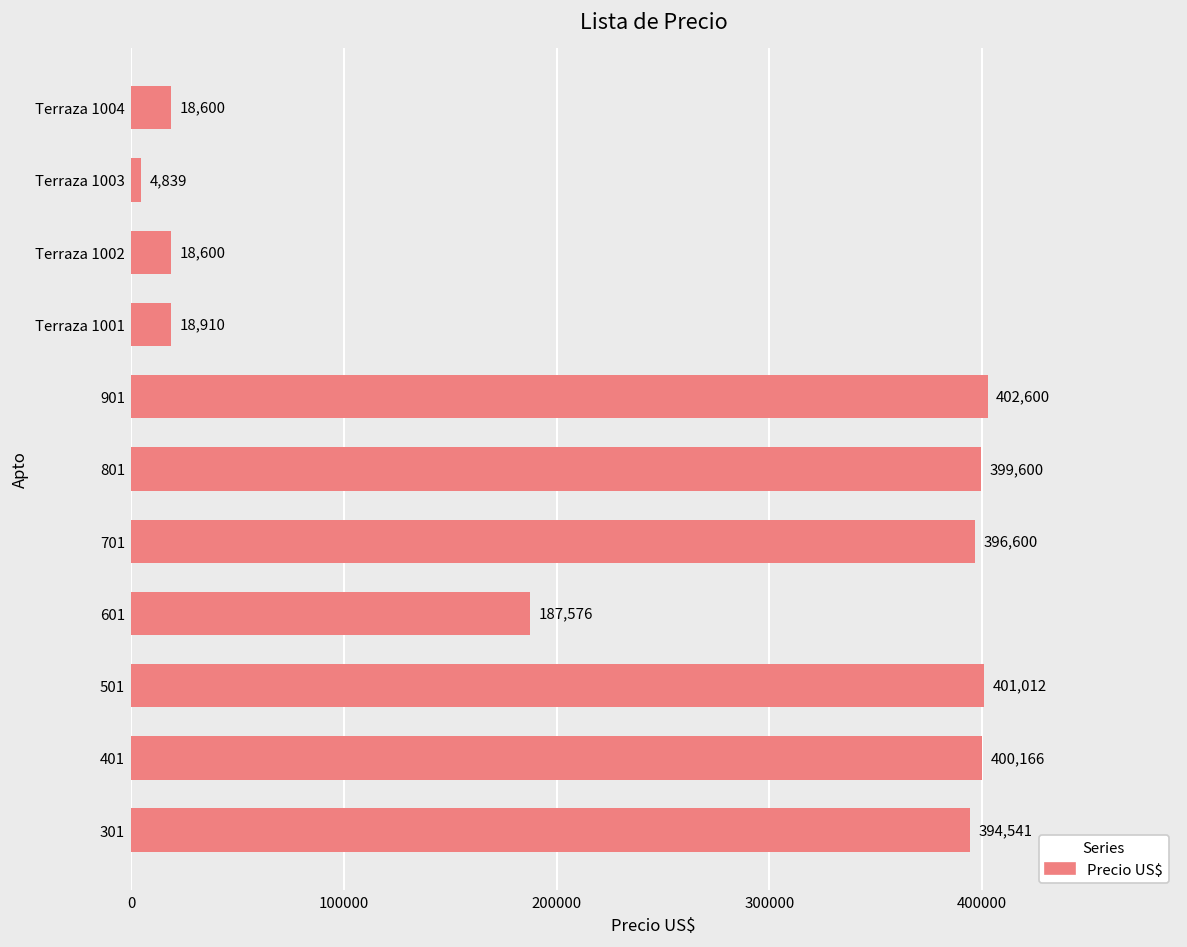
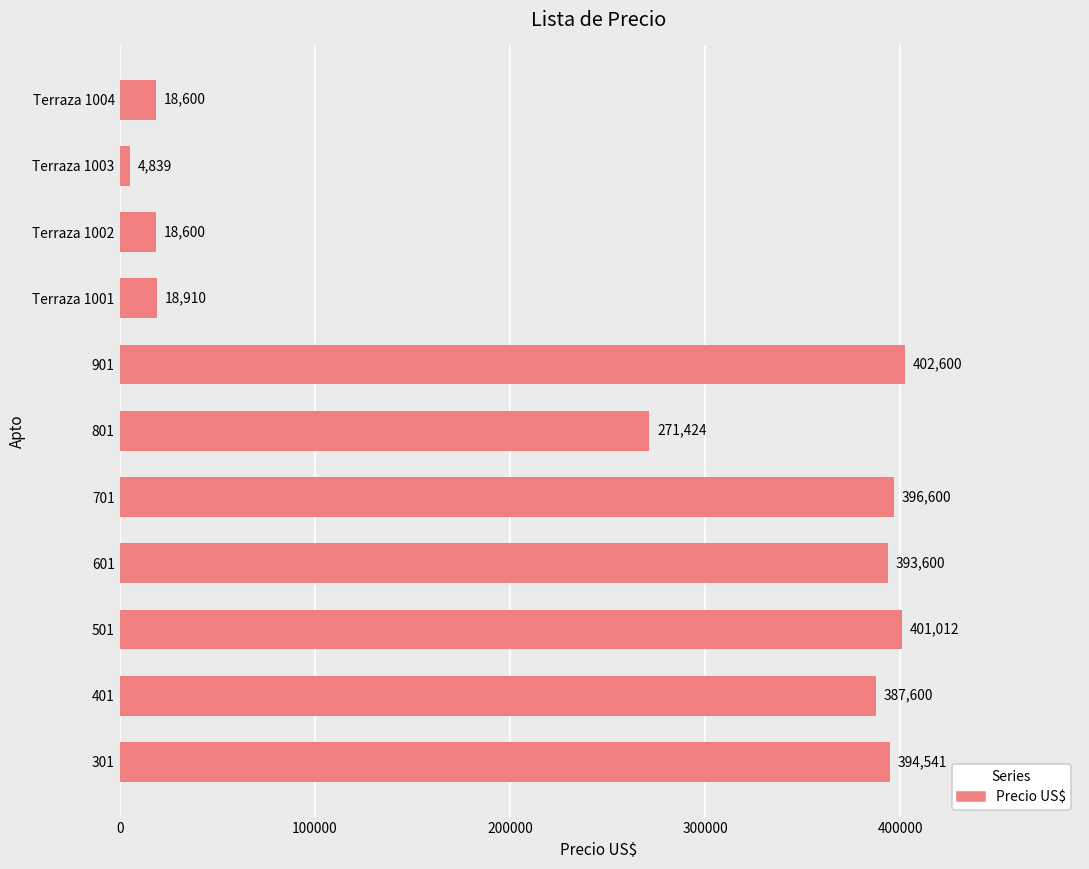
801: 399,600 -> 271,424
601: 187,576 -> 393,600
401: 400,166 -> 387,600
